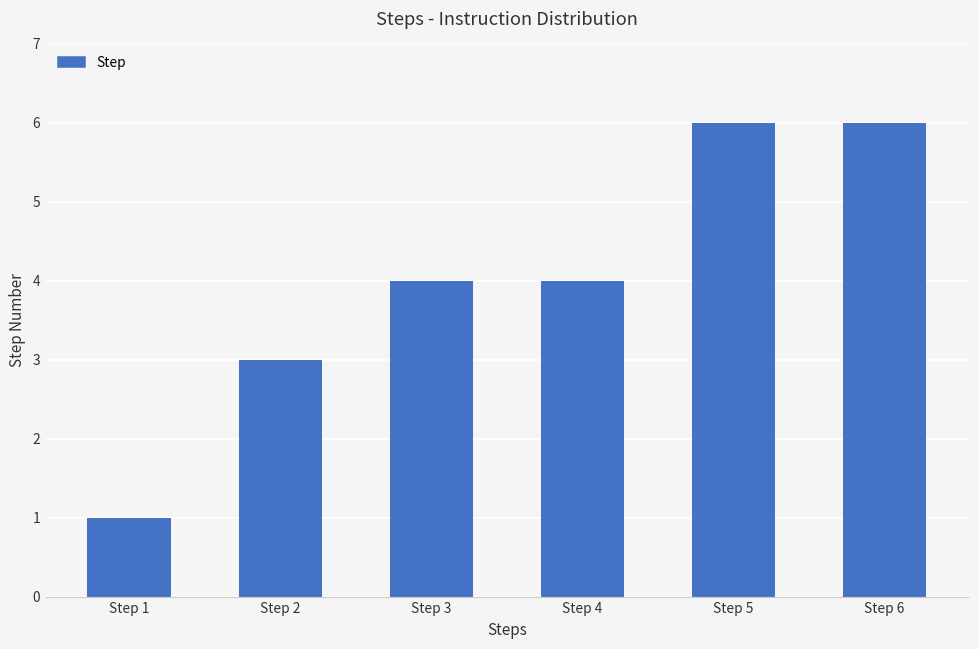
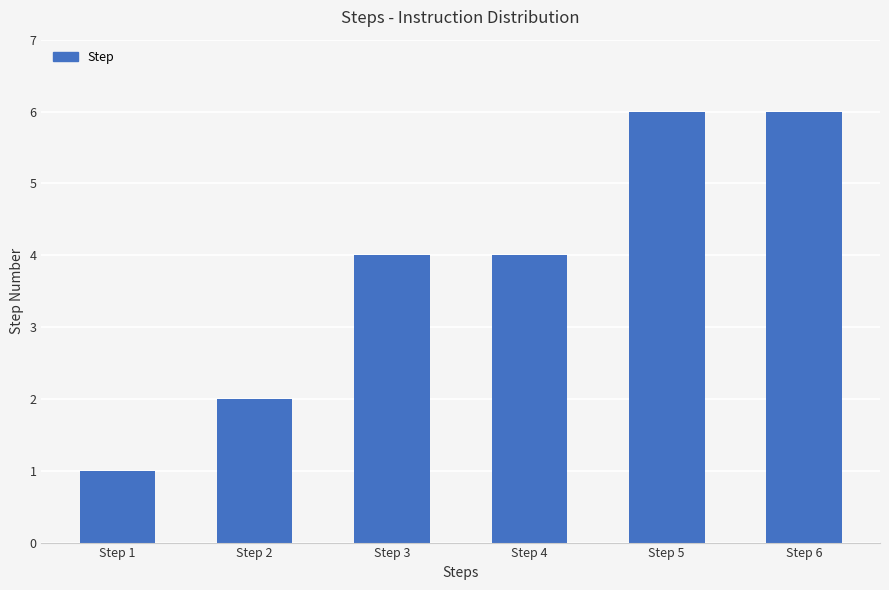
Step 2: 3 -> 2
